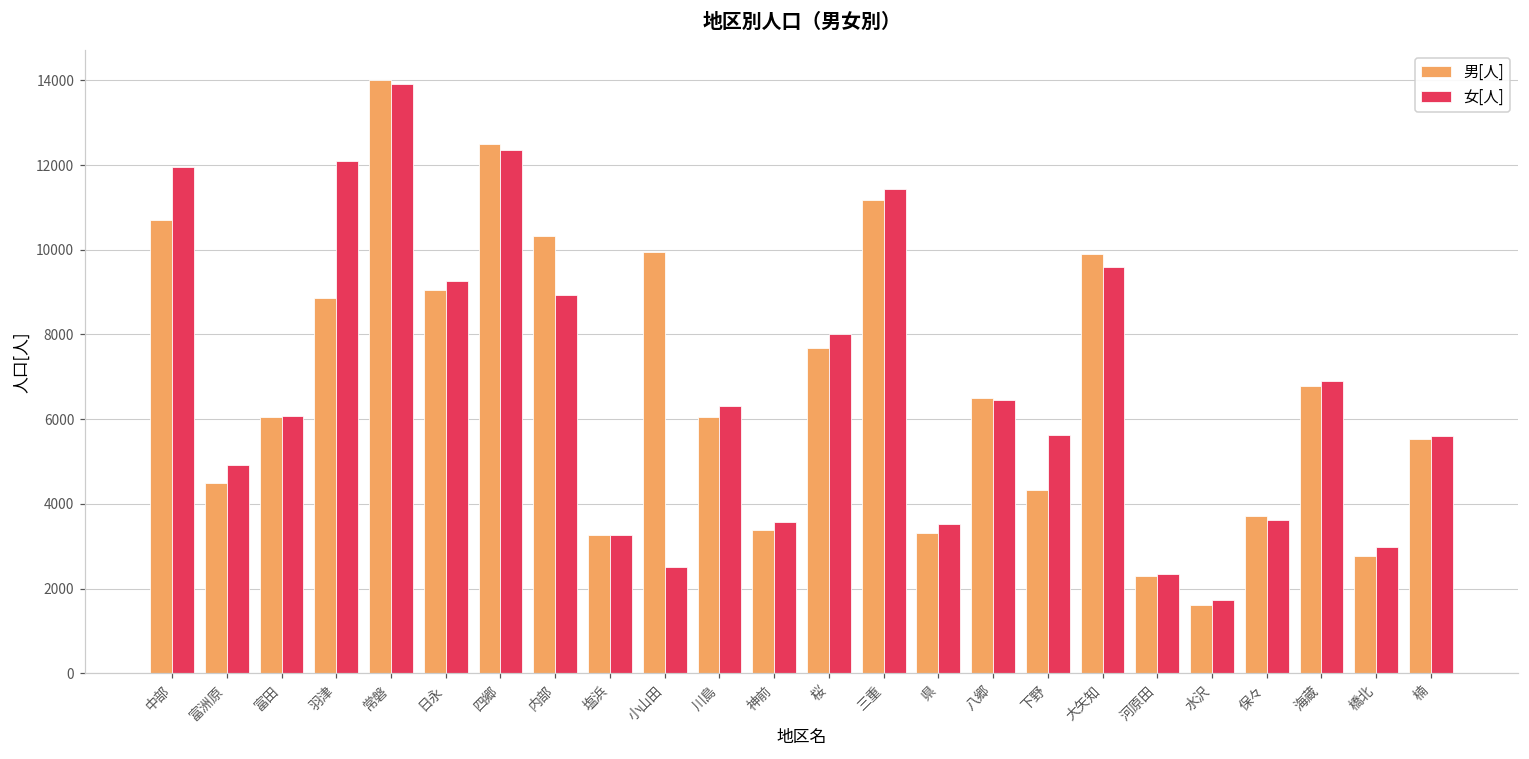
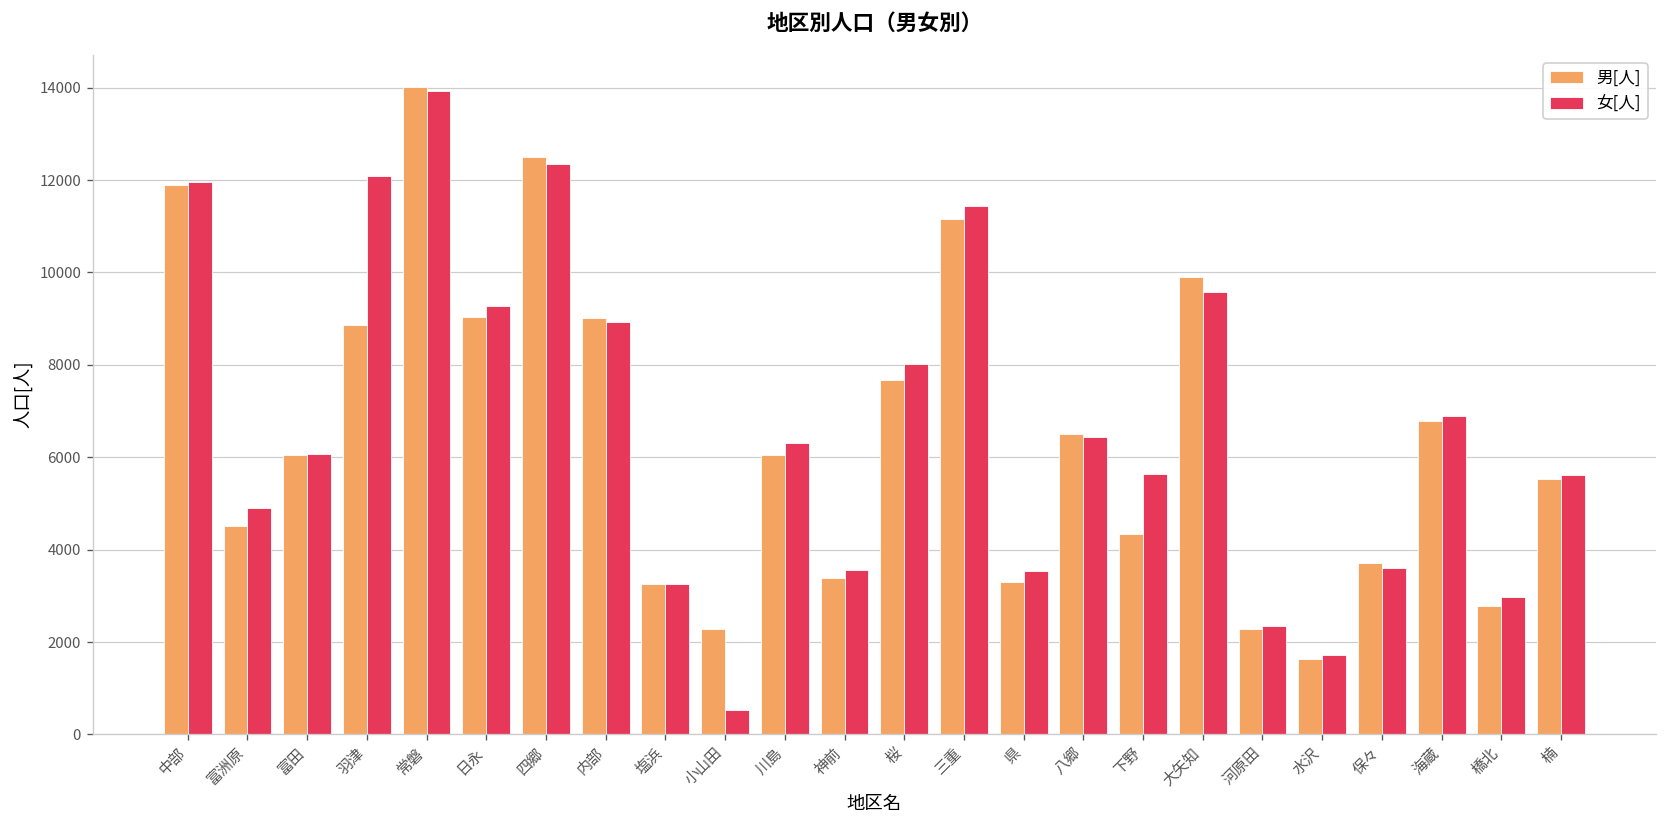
男[人], 中部: 10700 -> 11900
男[人], 内部: 10300 -> 9000
男[人], 小山田: 9900 -> 2300
女[人], 小山田: 2500 -> 500
